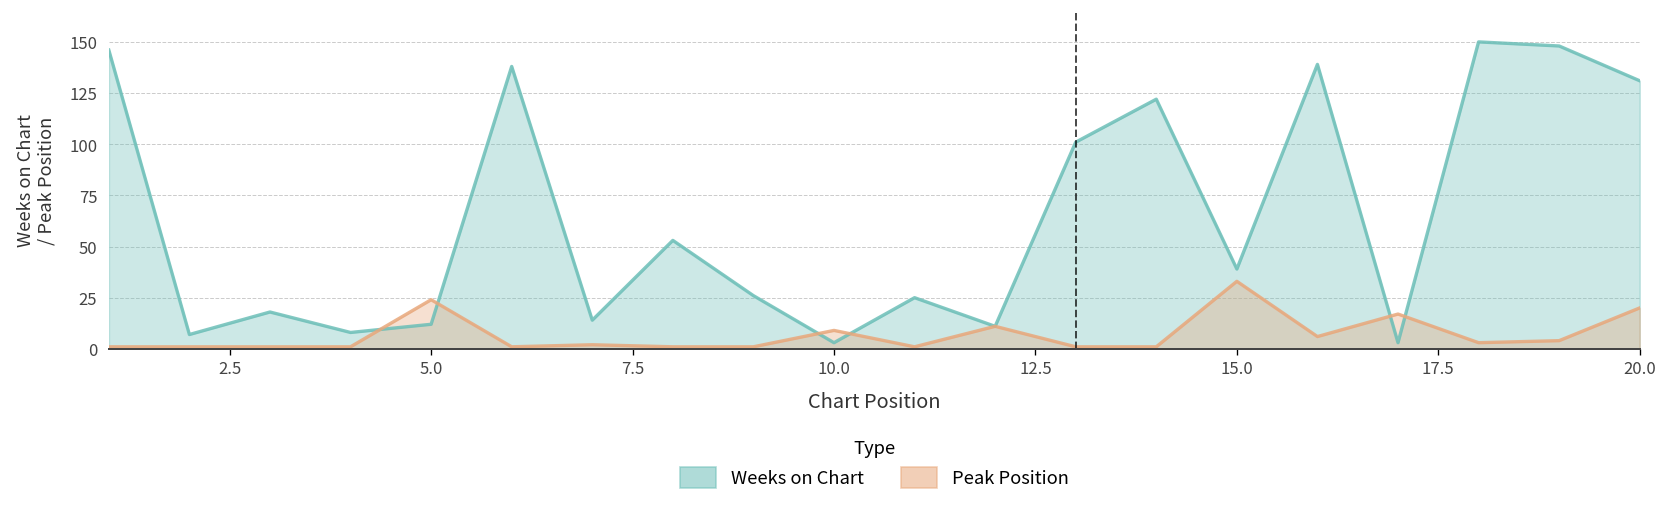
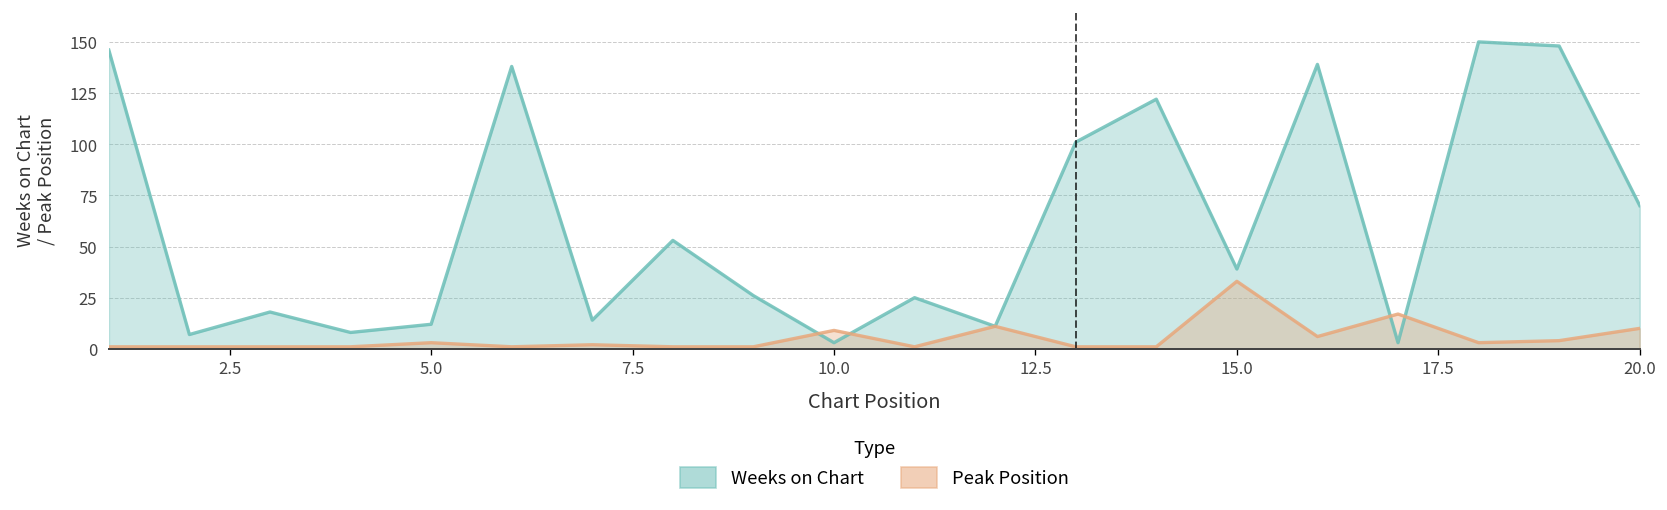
Peak Position, 5.0: 24 -> 3
Weeks on Chart, 20.0: 131 -> 70
Peak Position, 20.0: 20 -> 10
